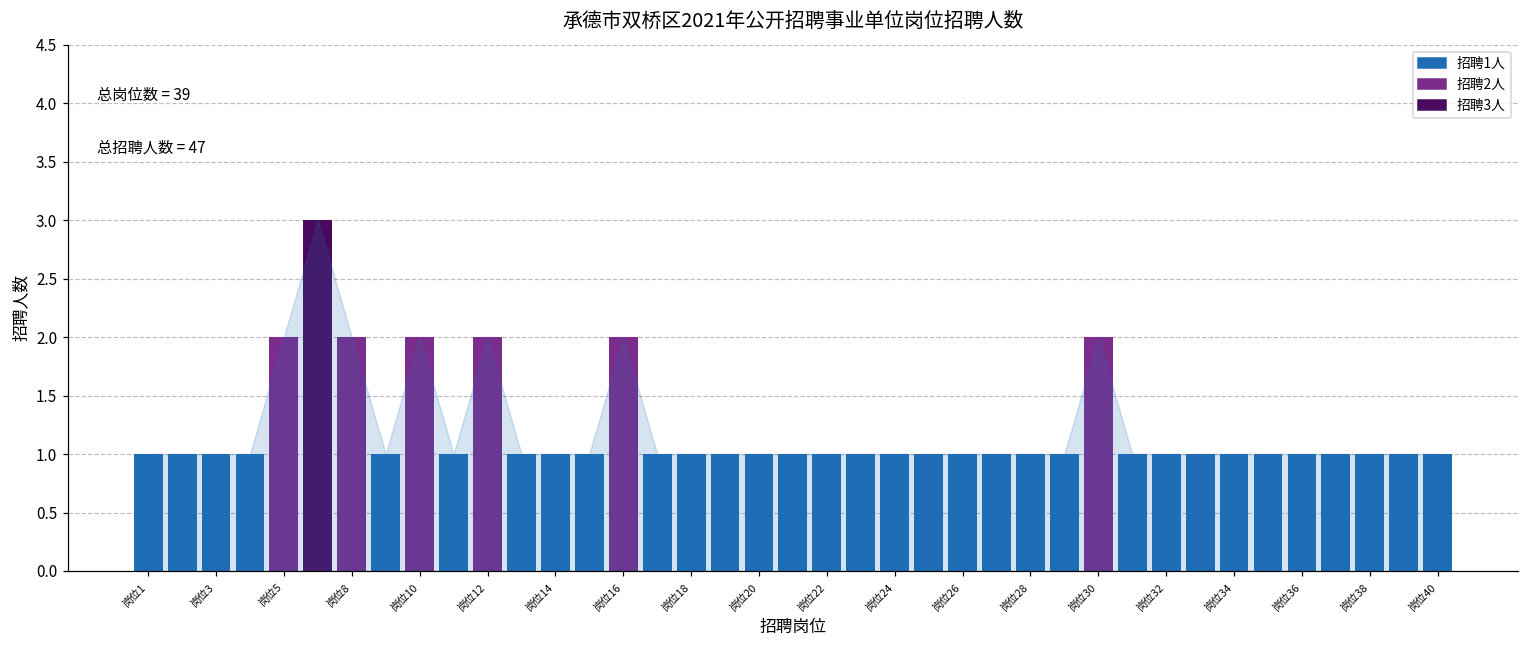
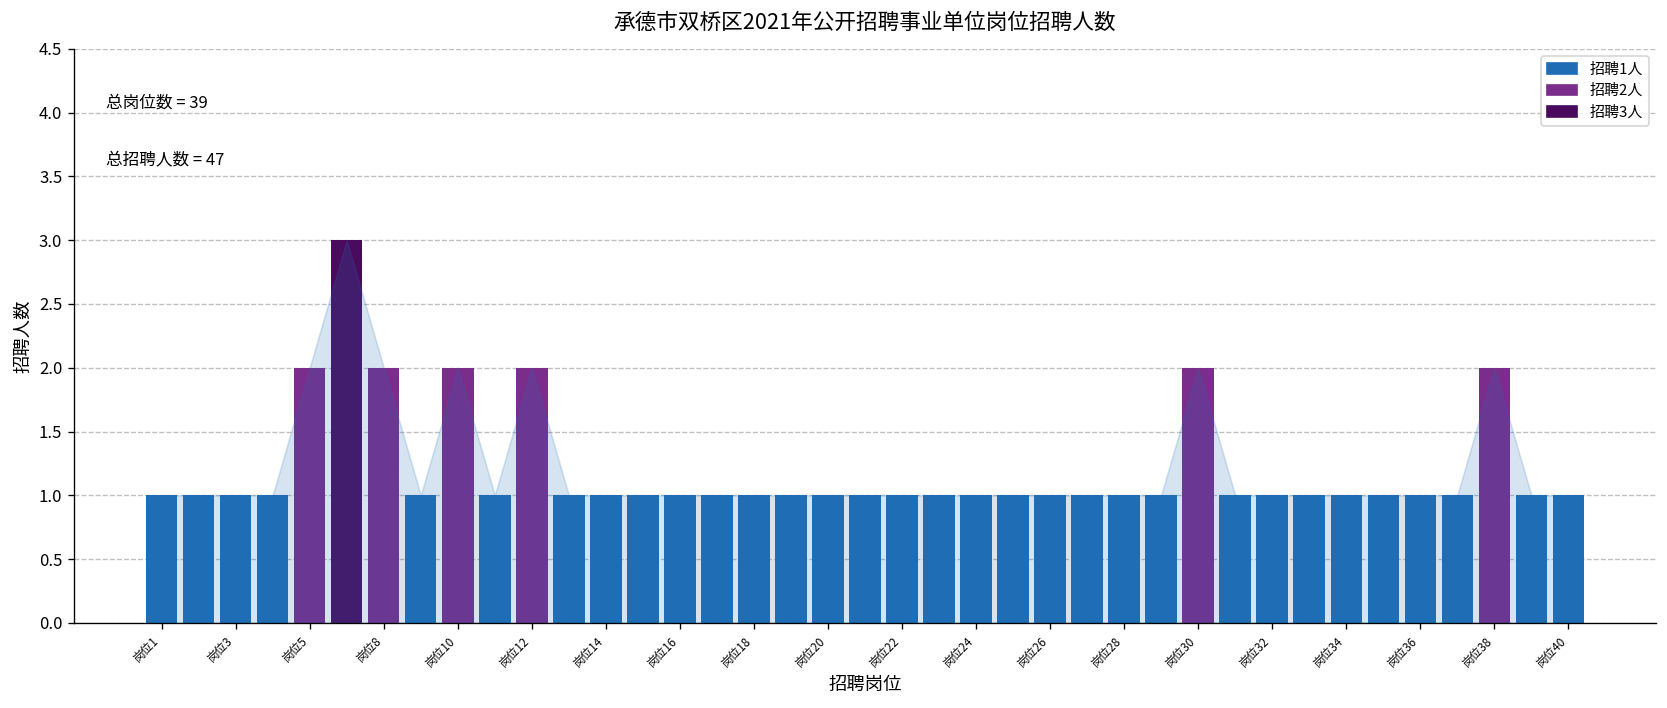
岗位16: 2 -> 1
岗位38: 1 -> 2
